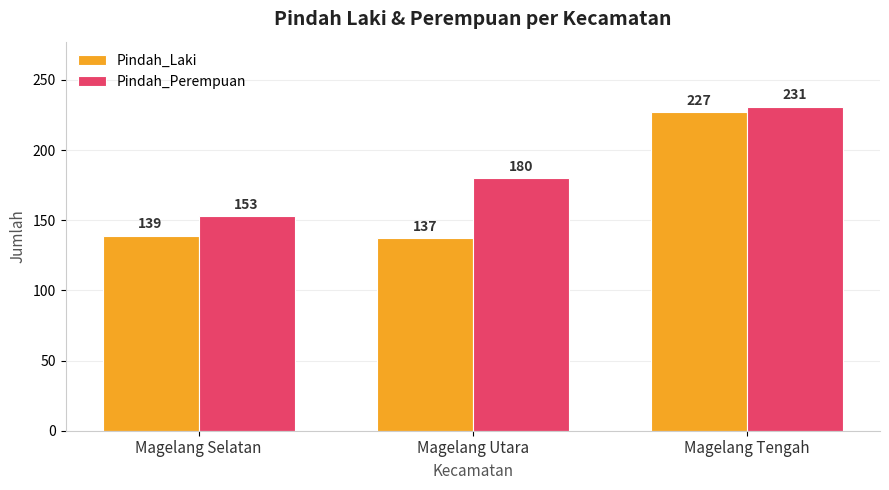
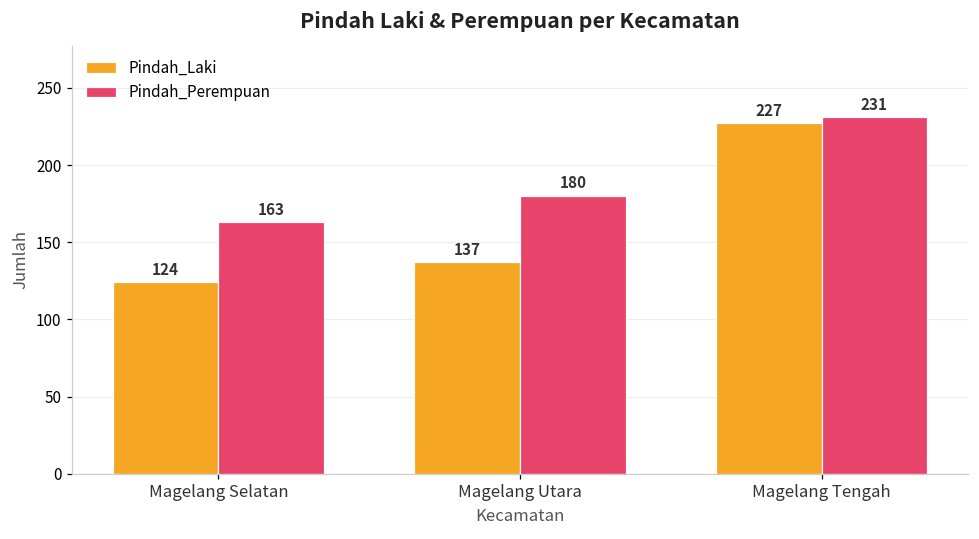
Pindah_Laki, Magelang Selatan: 139 -> 124
Pindah_Perempuan, Magelang Selatan: 153 -> 163
